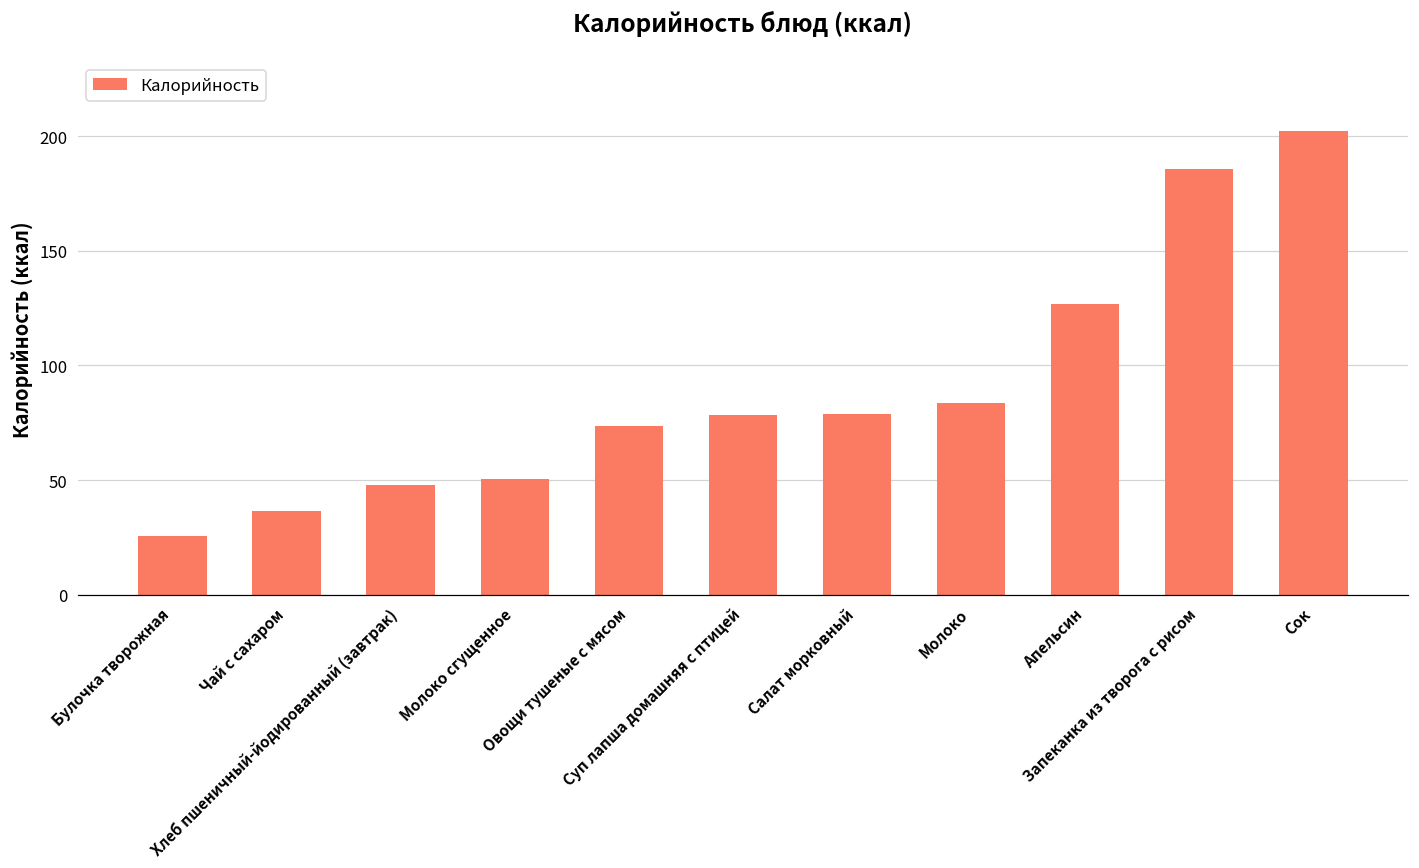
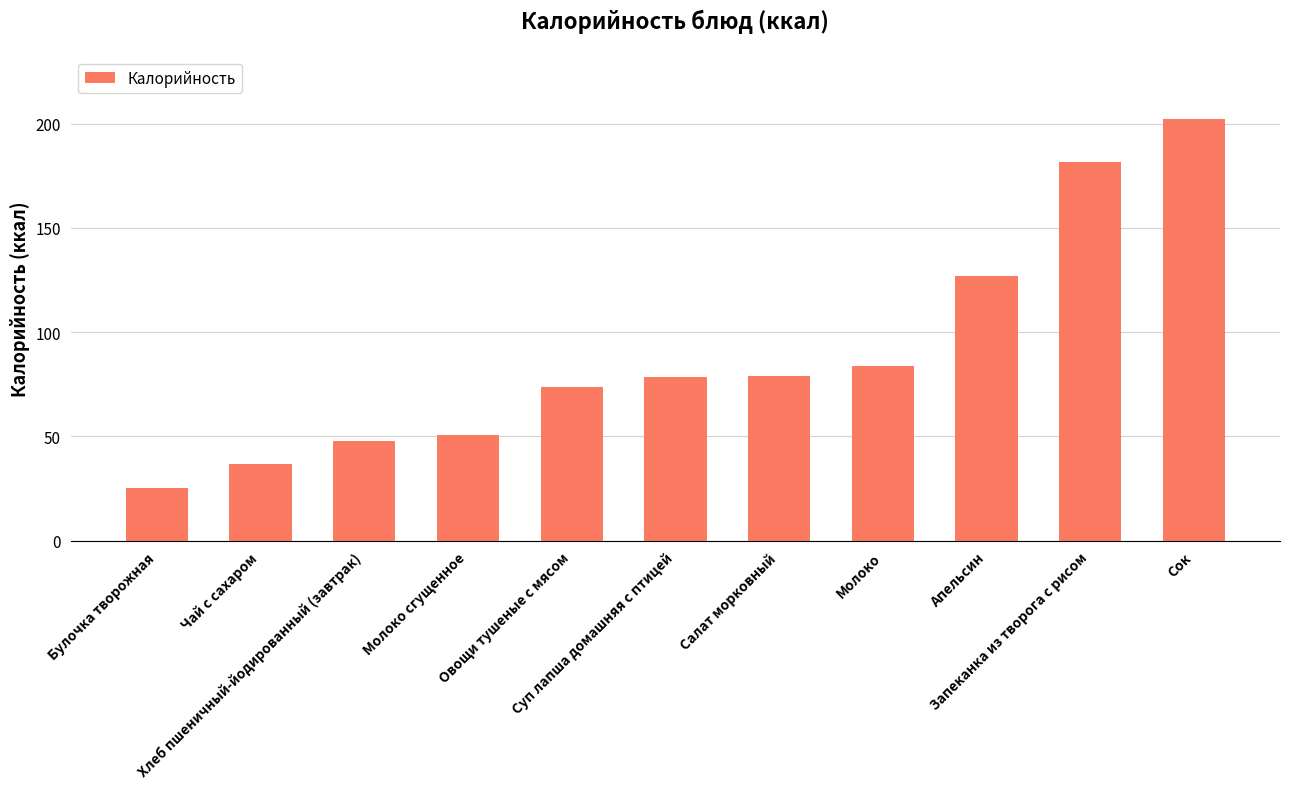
Запеканка из творога с рисом: 186 -> 182
